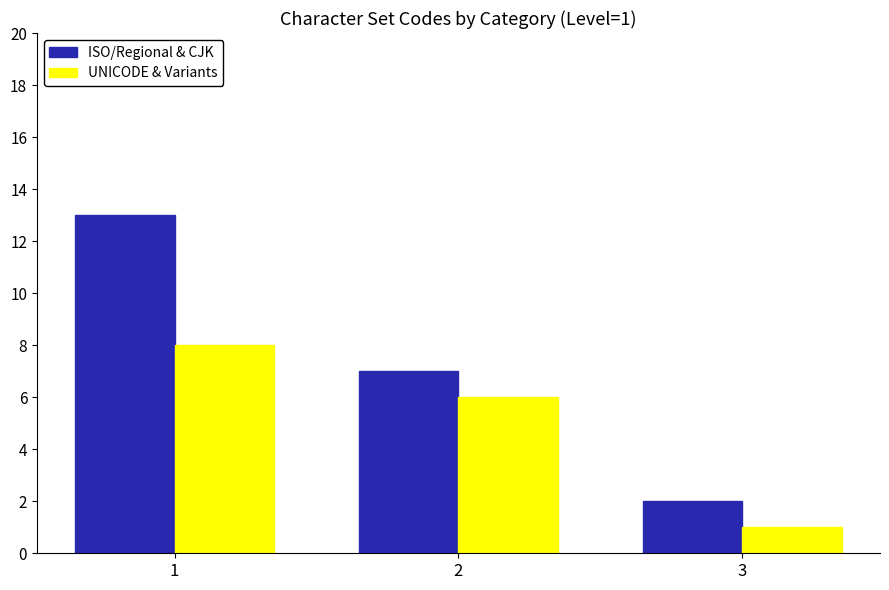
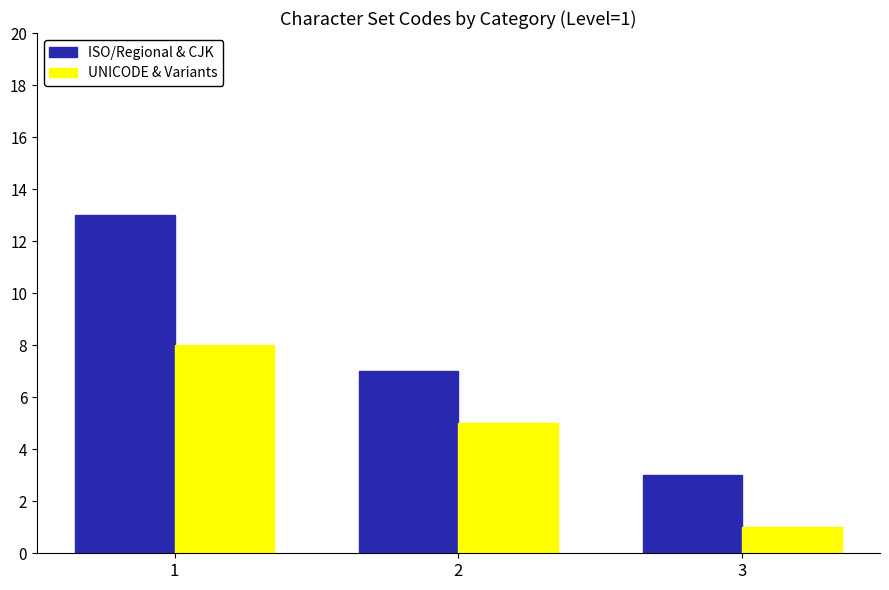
UNICODE & Variants, 2: 6 -> 5
ISO/Regional & CJK, 3: 2 -> 3
